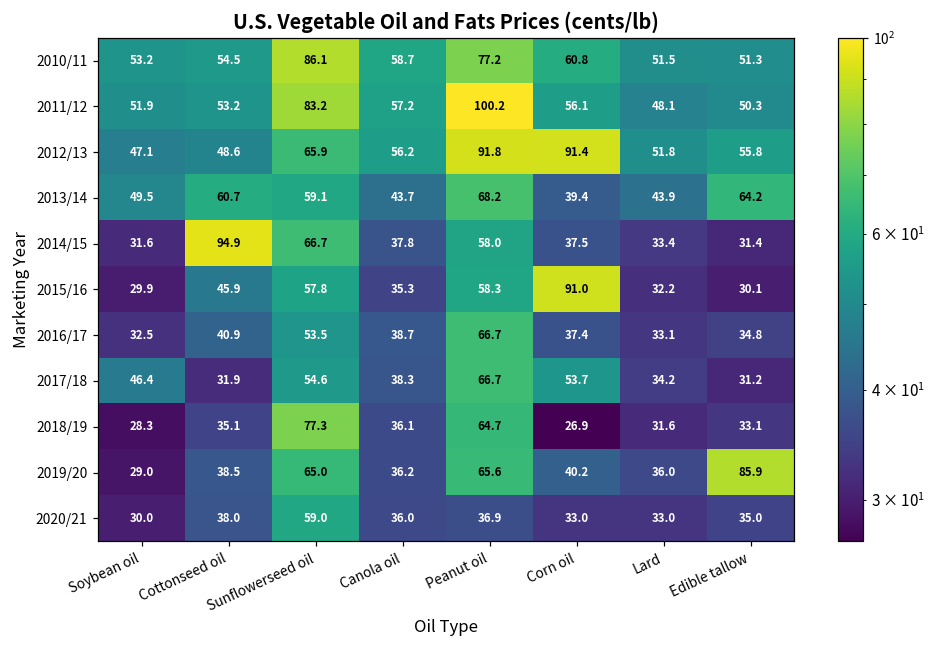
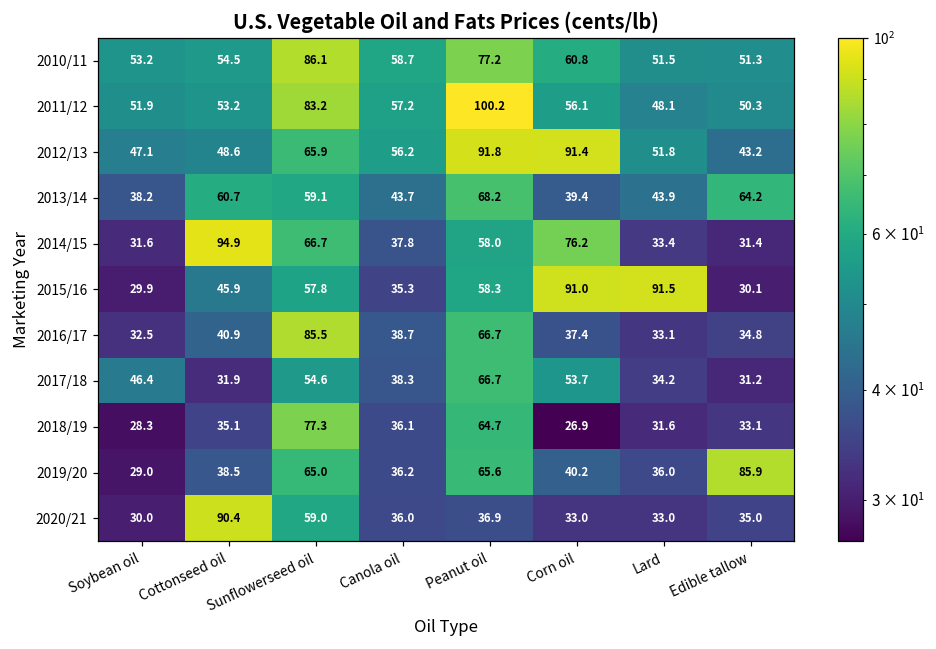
2012/13, Edible tallow: 55.8 -> 43.2
2013/14, Soybean oil: 49.5 -> 38.2
2014/15, Corn oil: 37.5 -> 76.2
2015/16, Lard: 32.2 -> 91.5
2016/17, Sunflowerseed oil: 53.5 -> 85.5
2020/21, Cottonseed oil: 38.0 -> 90.4
